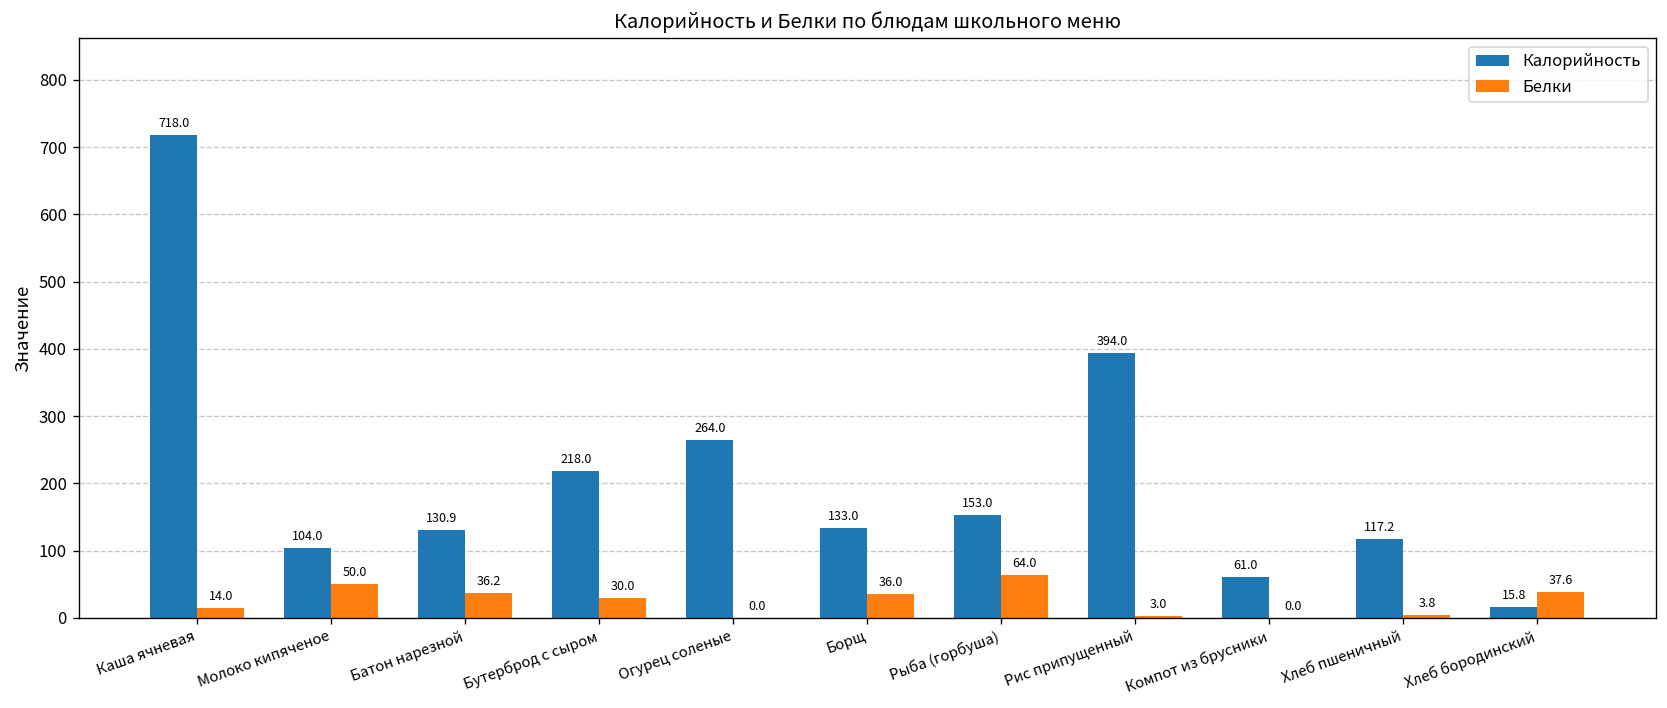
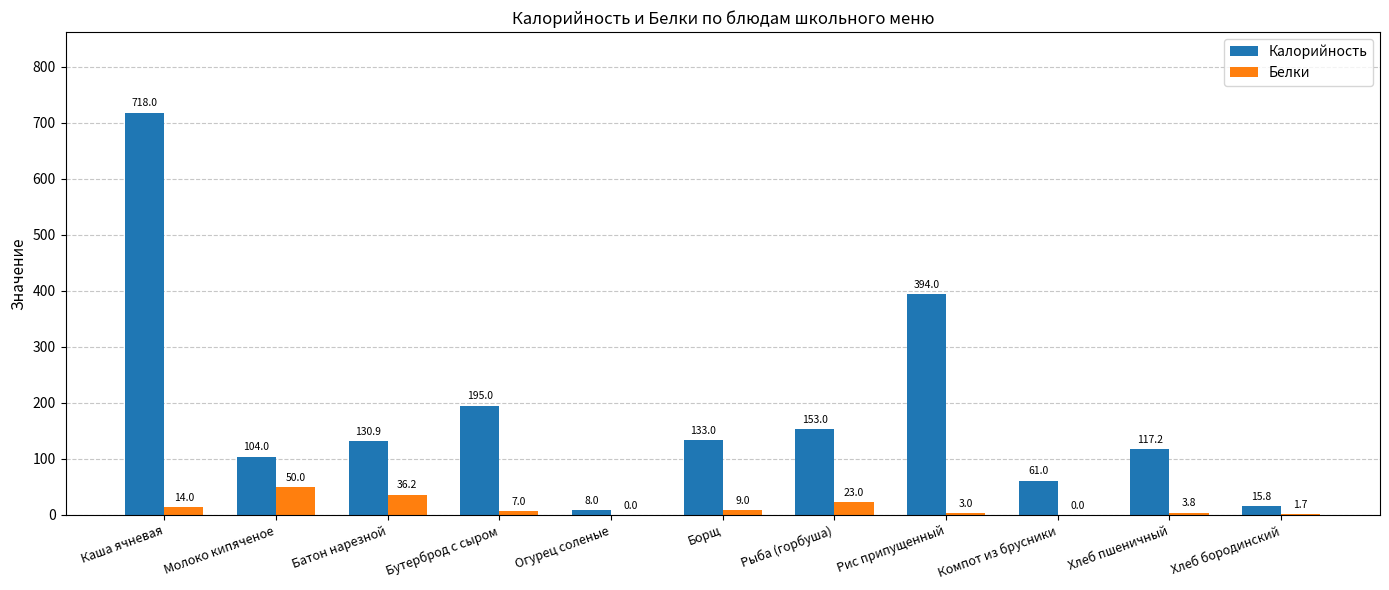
Калорийность, Бутерброд с сыром: 218.0 -> 195.0
Белки, Бутерброд с сыром: 30.0 -> 7.0
Калорийность, Огурец соленые: 264.0 -> 8.0
Белки, Борщ: 36.0 -> 9.0
Белки, Рыба (горбуша): 64.0 -> 23.0
Белки, Хлеб бородинский: 37.6 -> 1.7
